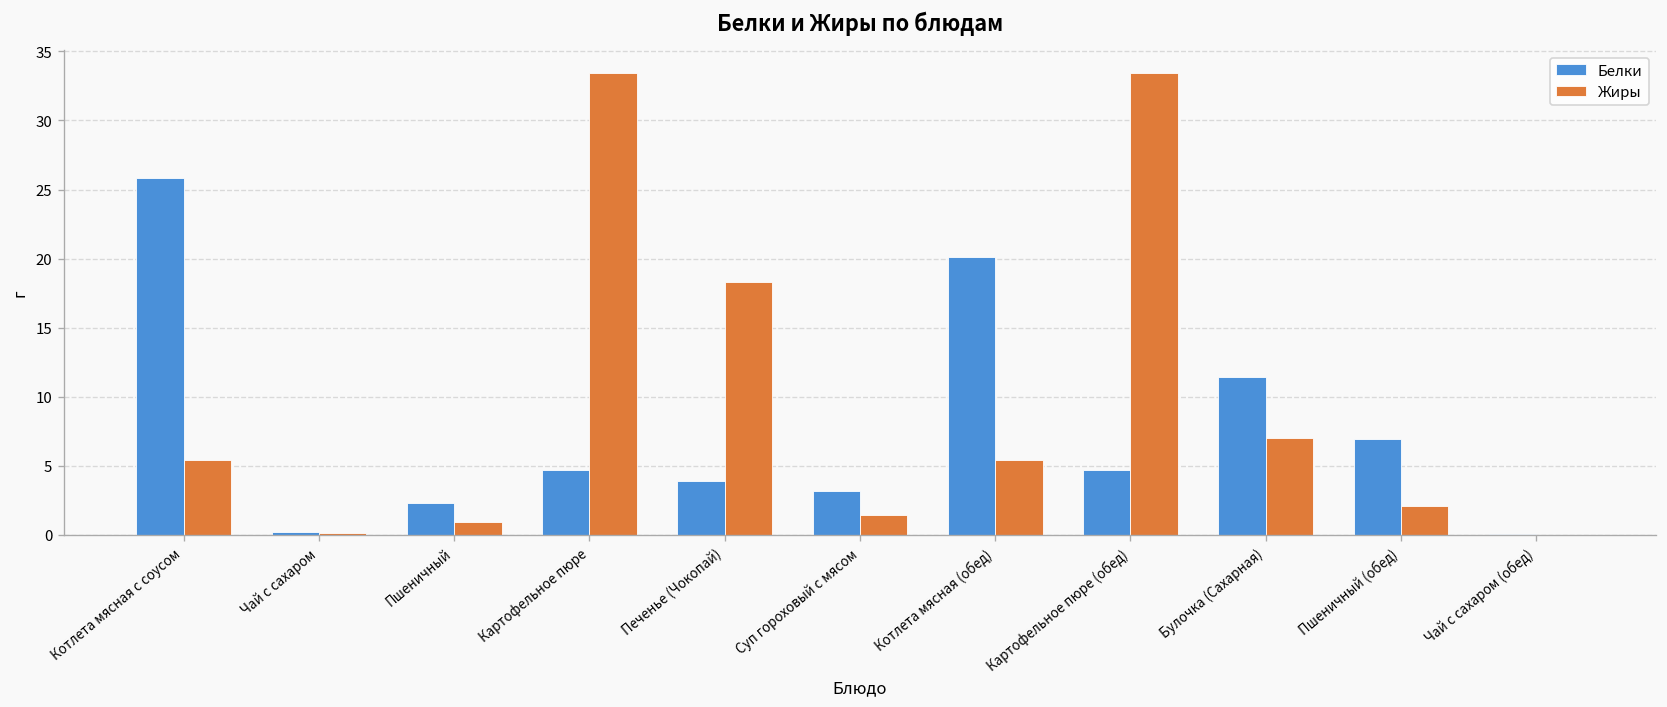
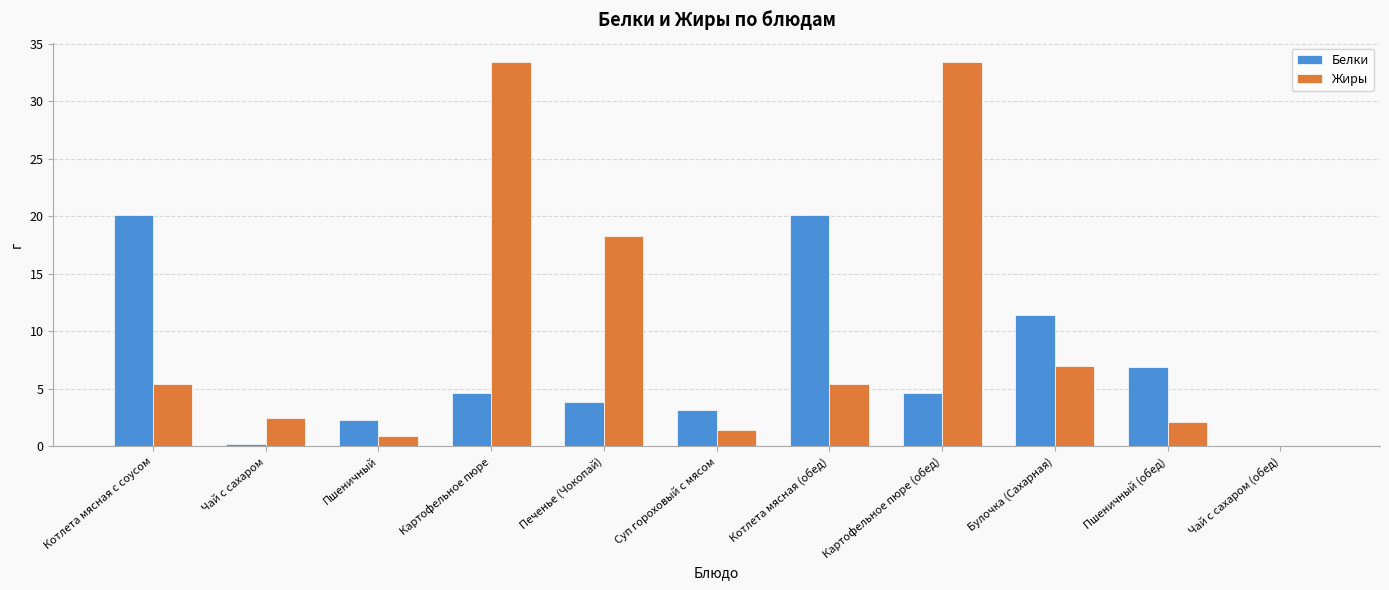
Белки, Котлета мясная с соусом: 25.8 -> 20.1
Жиры, Чай с сахаром: 0.1 -> 2.5
